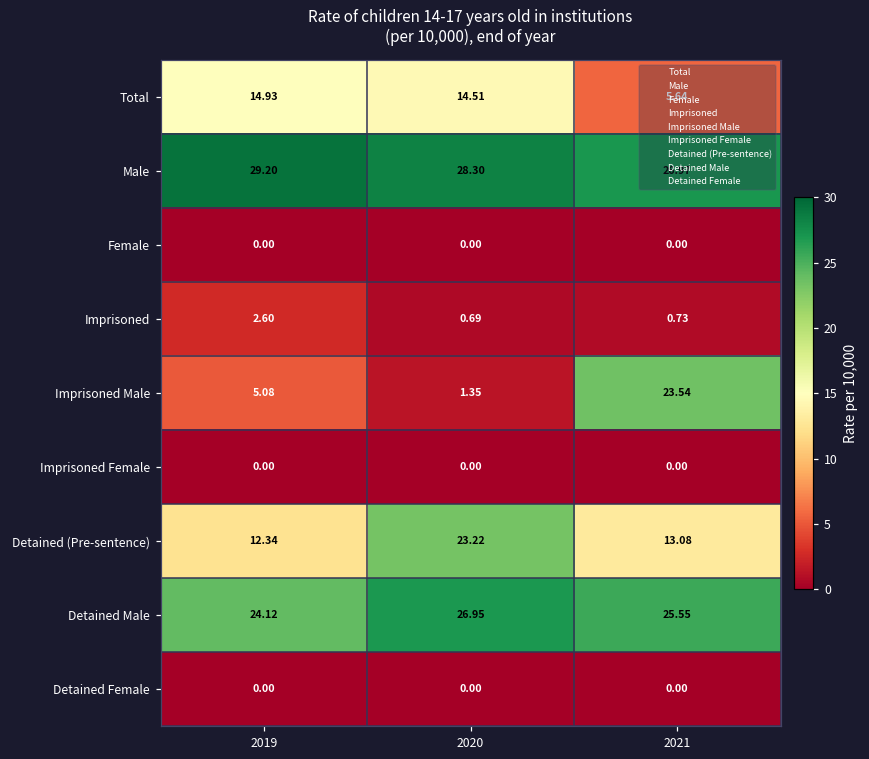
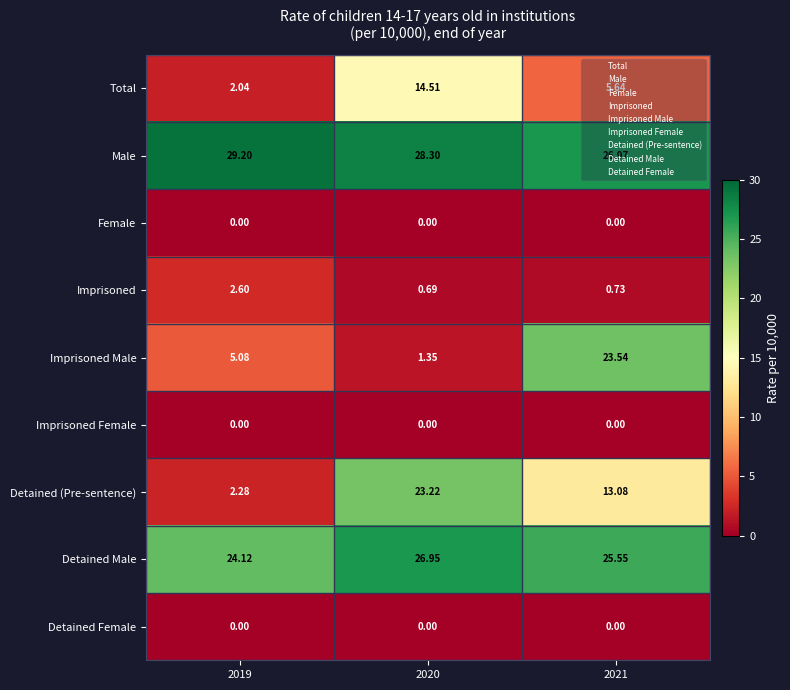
Total, 2019: 14.93 -> 2.04
Detained (Pre-sentence), 2019: 12.34 -> 2.28
